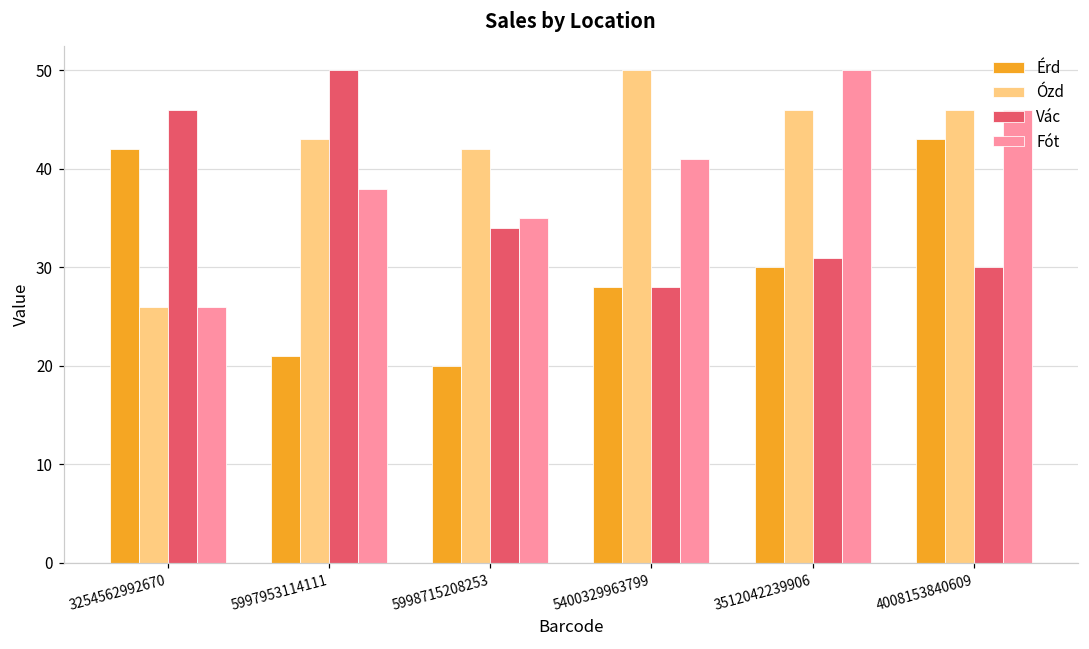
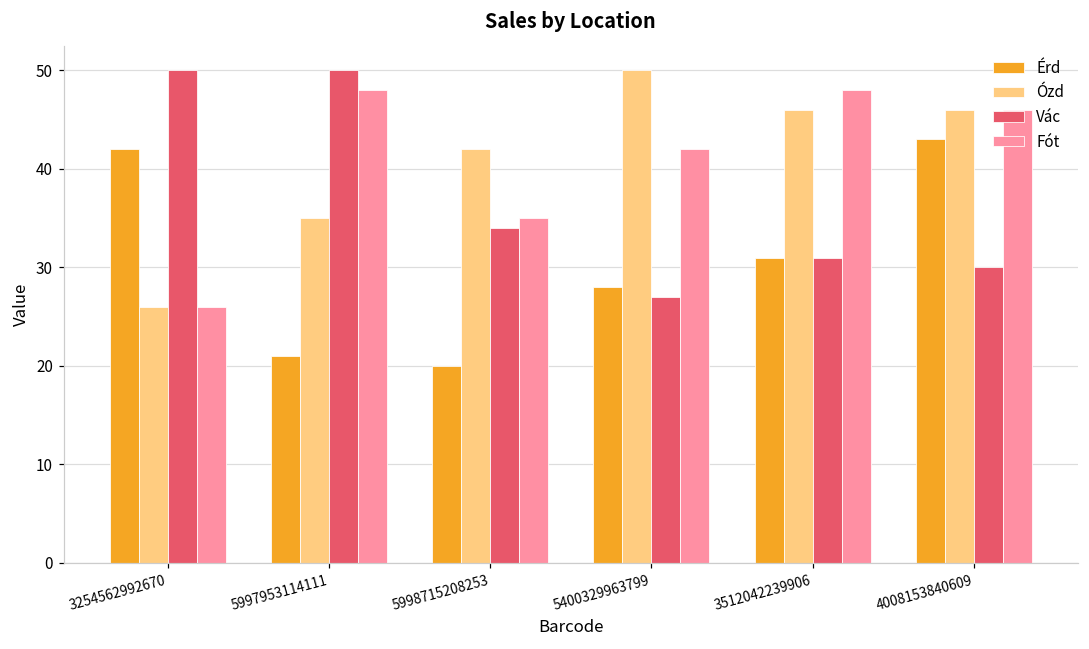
Vác, 3254562992670: 46 -> 50
Ózd, 5997953114111: 43 -> 35
Fót, 5997953114111: 38 -> 48
Vác, 5400329963799: 28 -> 27
Fót, 5400329963799: 41 -> 42
Érd, 3512042239906: 30 -> 31
Fót, 3512042239906: 50 -> 48
